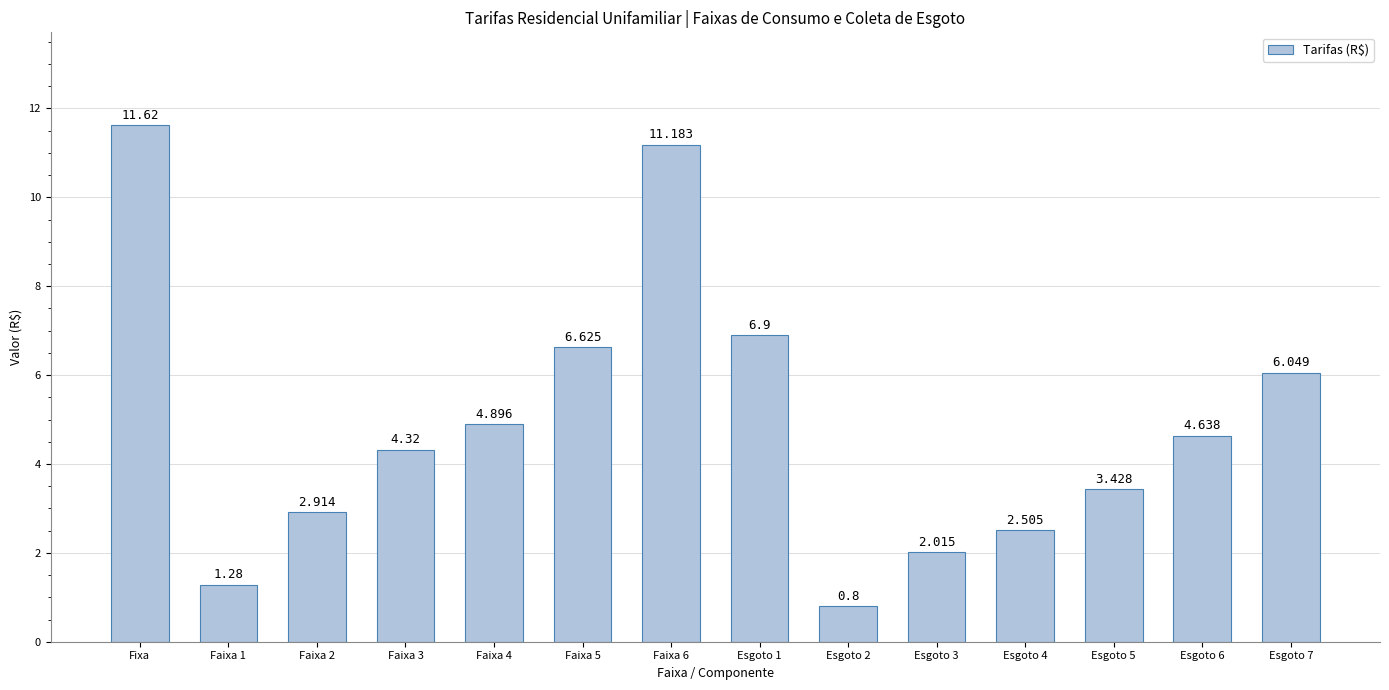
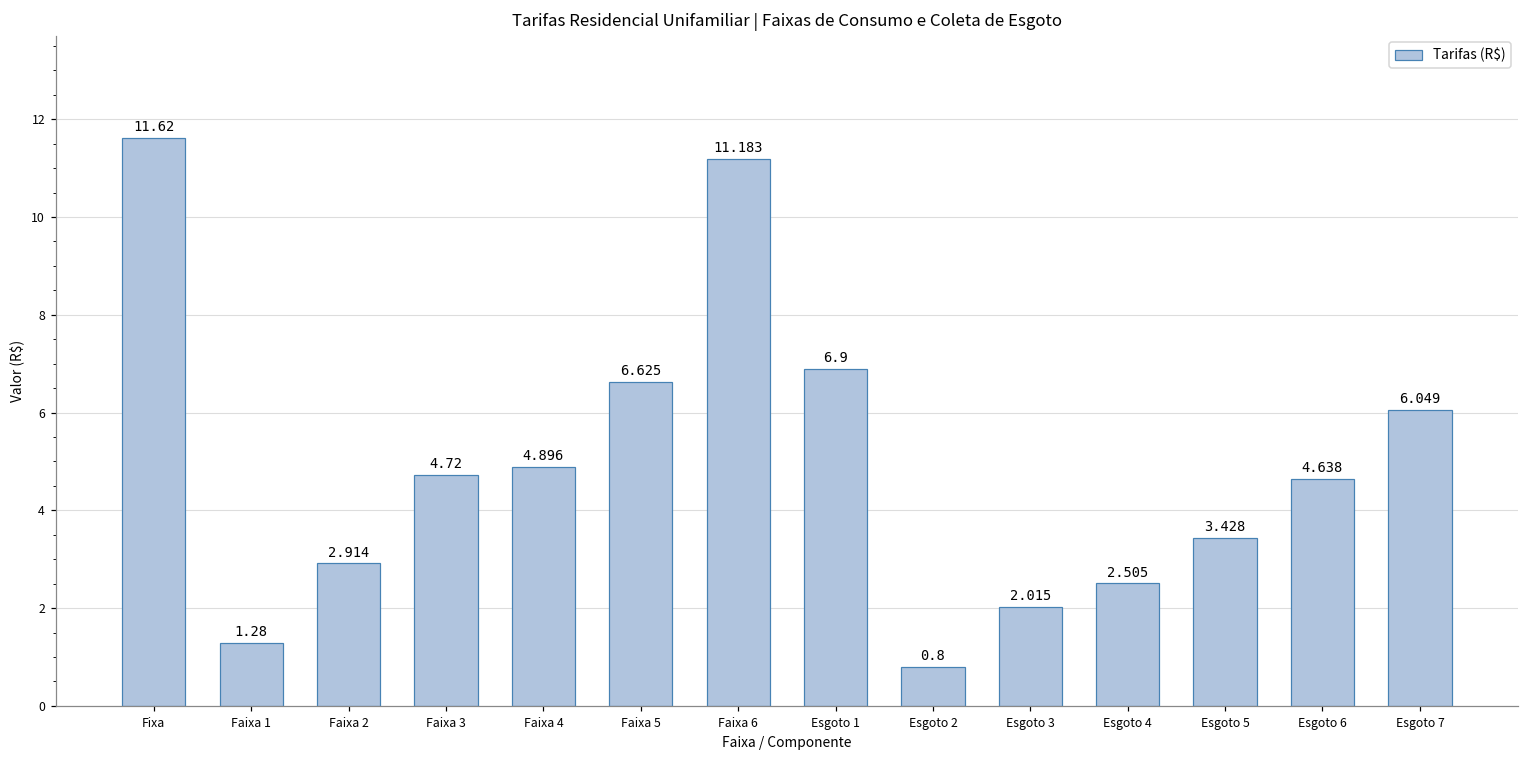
Faixa 3: 4.32 -> 4.72
